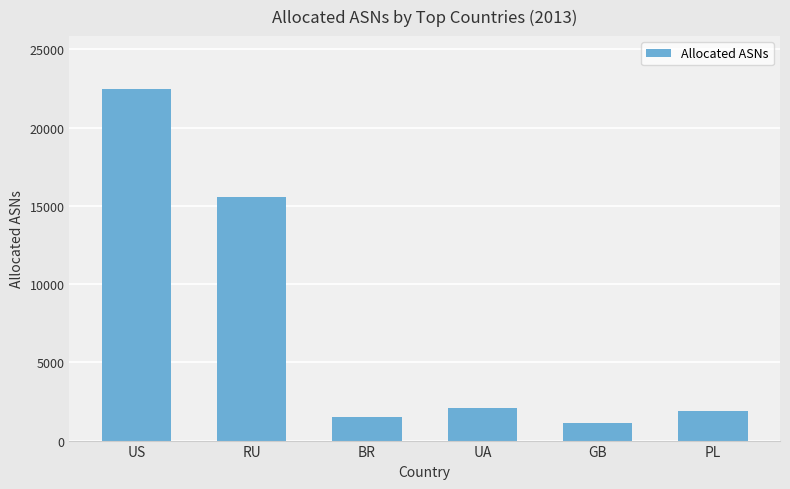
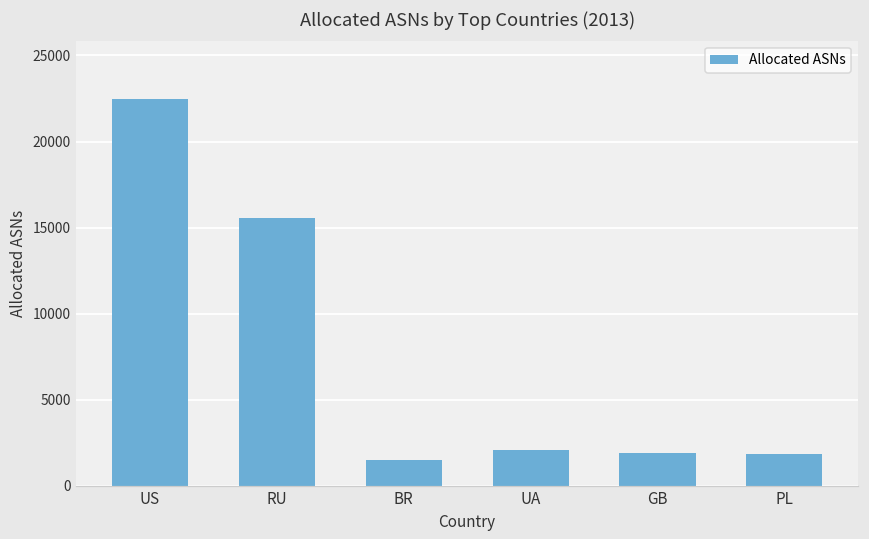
GB: 1100 -> 1900
